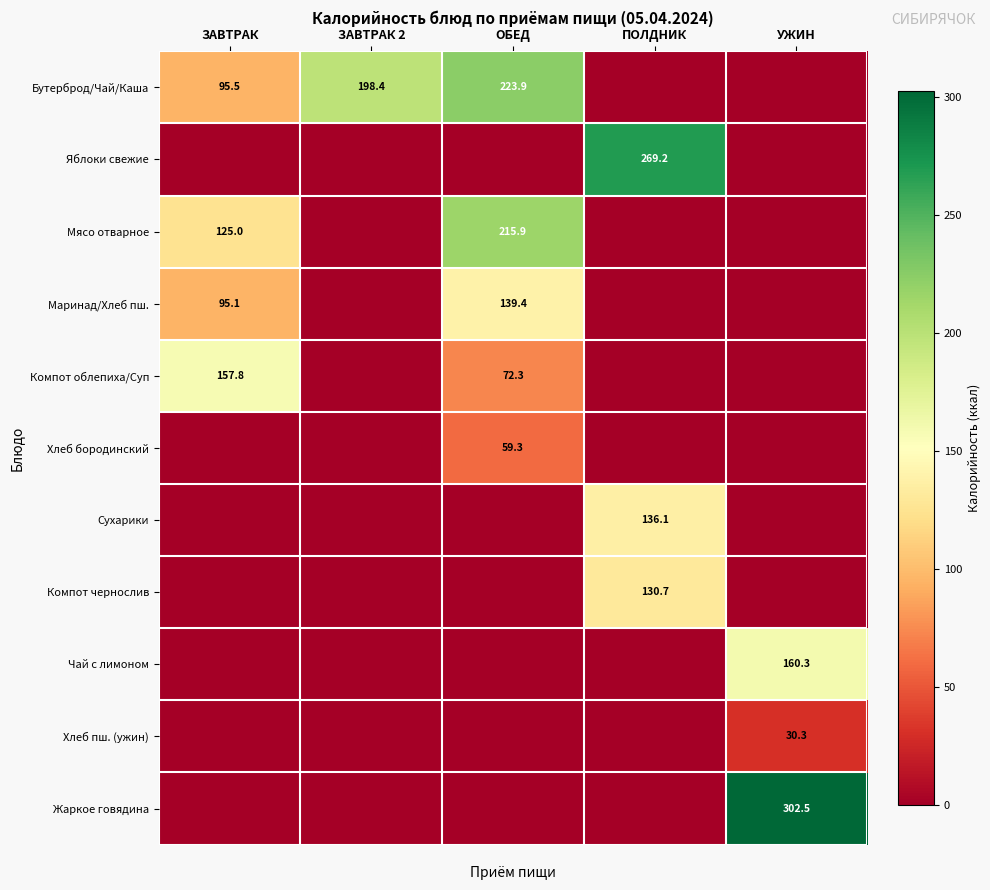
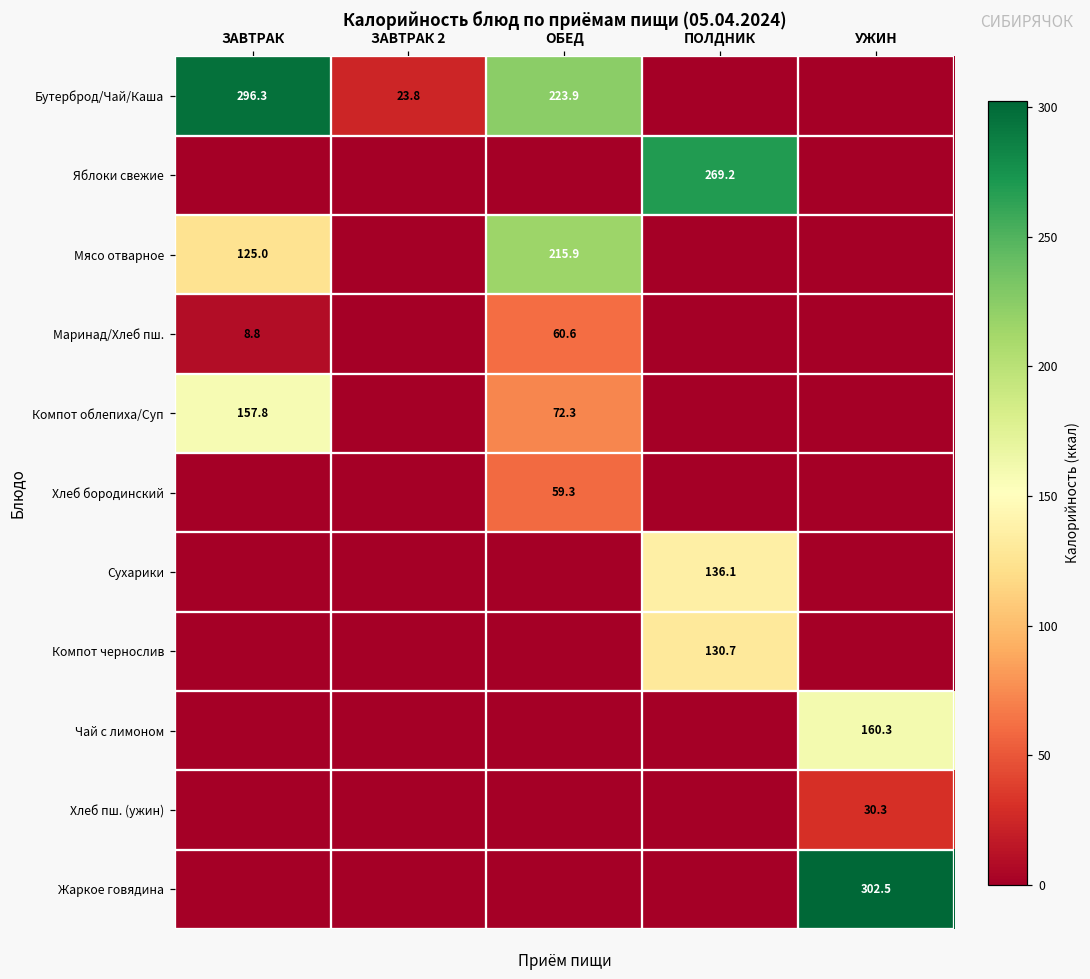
Бутерброд/Чай/Каша, ЗАВТРАК: 95.5 -> 296.3
Бутерброд/Чай/Каша, ЗАВТРАК 2: 198.4 -> 23.8
Маринад/Хлеб пш., ЗАВТРАК: 95.1 -> 8.8
Маринад/Хлеб пш., ОБЕД: 139.4 -> 60.6
